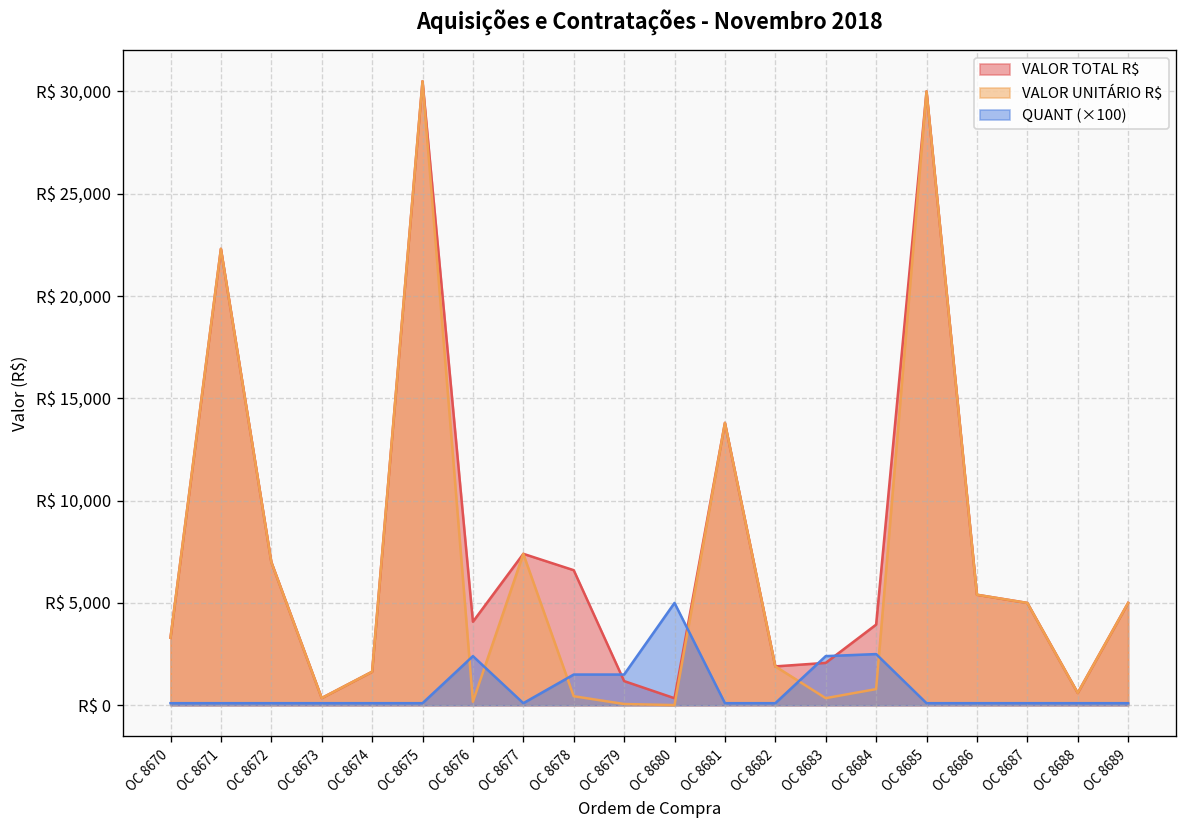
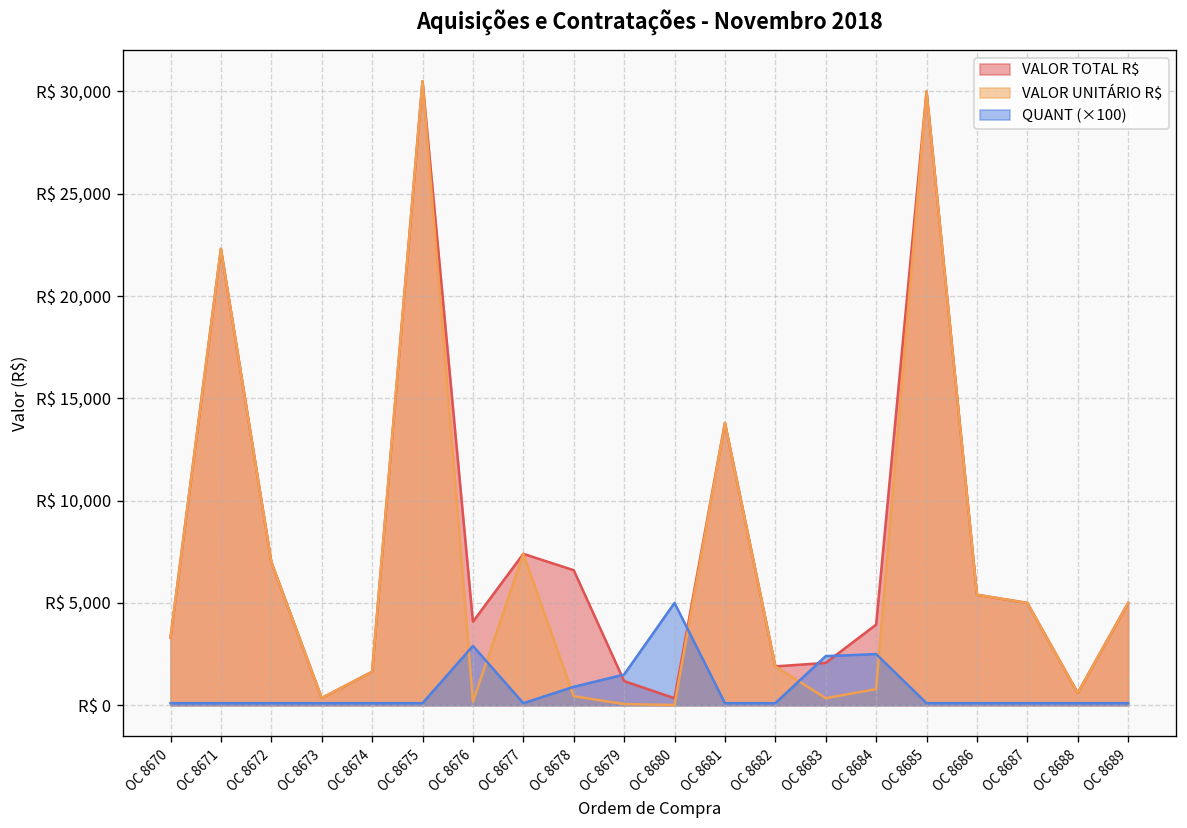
QUANT (×100), OC 8676: R$ 2,400 -> R$ 2,900
QUANT (×100), OC 8678: R$ 1,500 -> R$ 900
